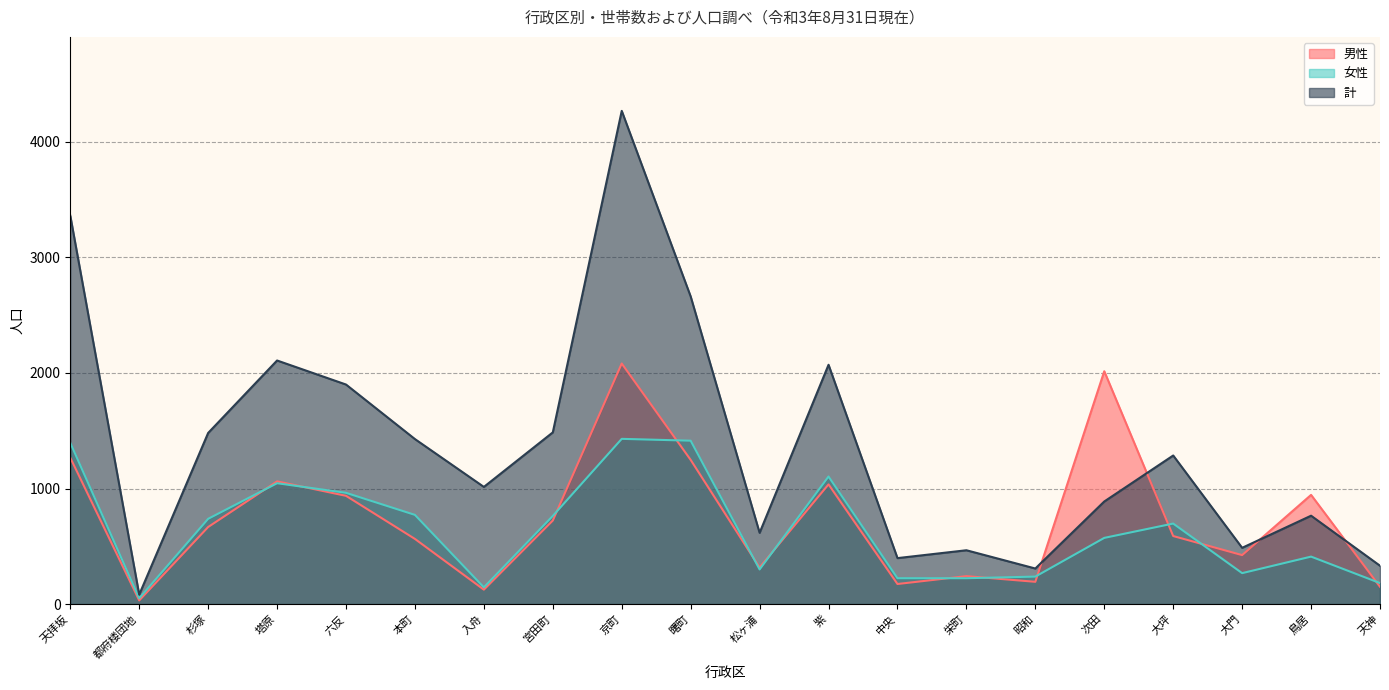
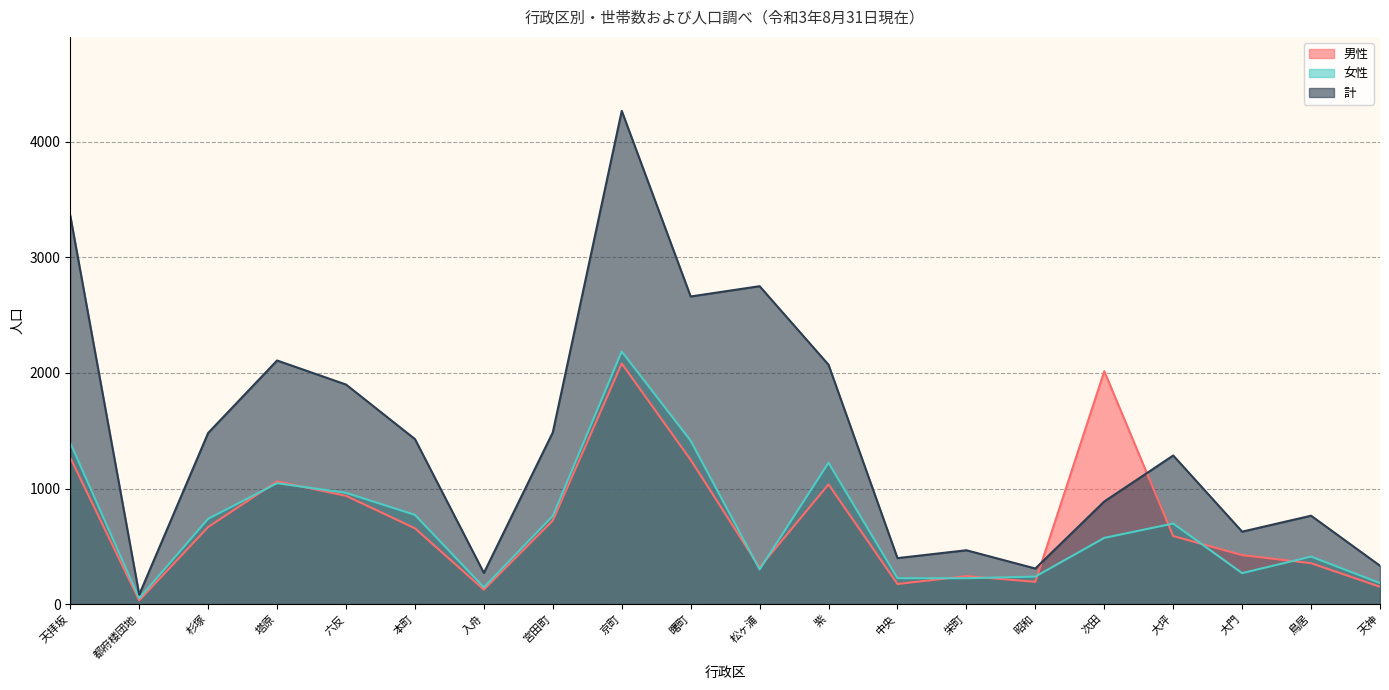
男性, 本町: 560 -> 660
計, 入舟: 1010 -> 270
女性, 京町: 1430 -> 2190
計, 松ヶ浦: 620 -> 2750
女性, 紫: 1100 -> 1220
計, 大門: 490 -> 630
男性, 鳥居: 950 -> 350
